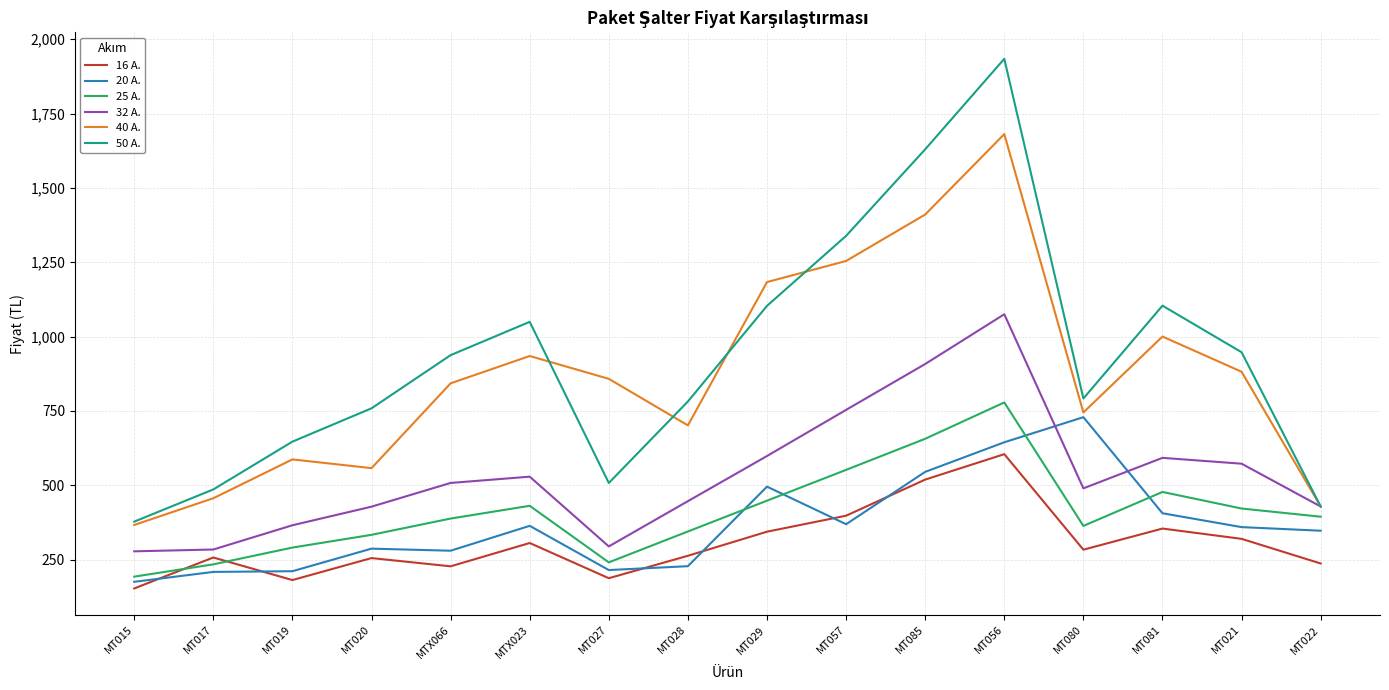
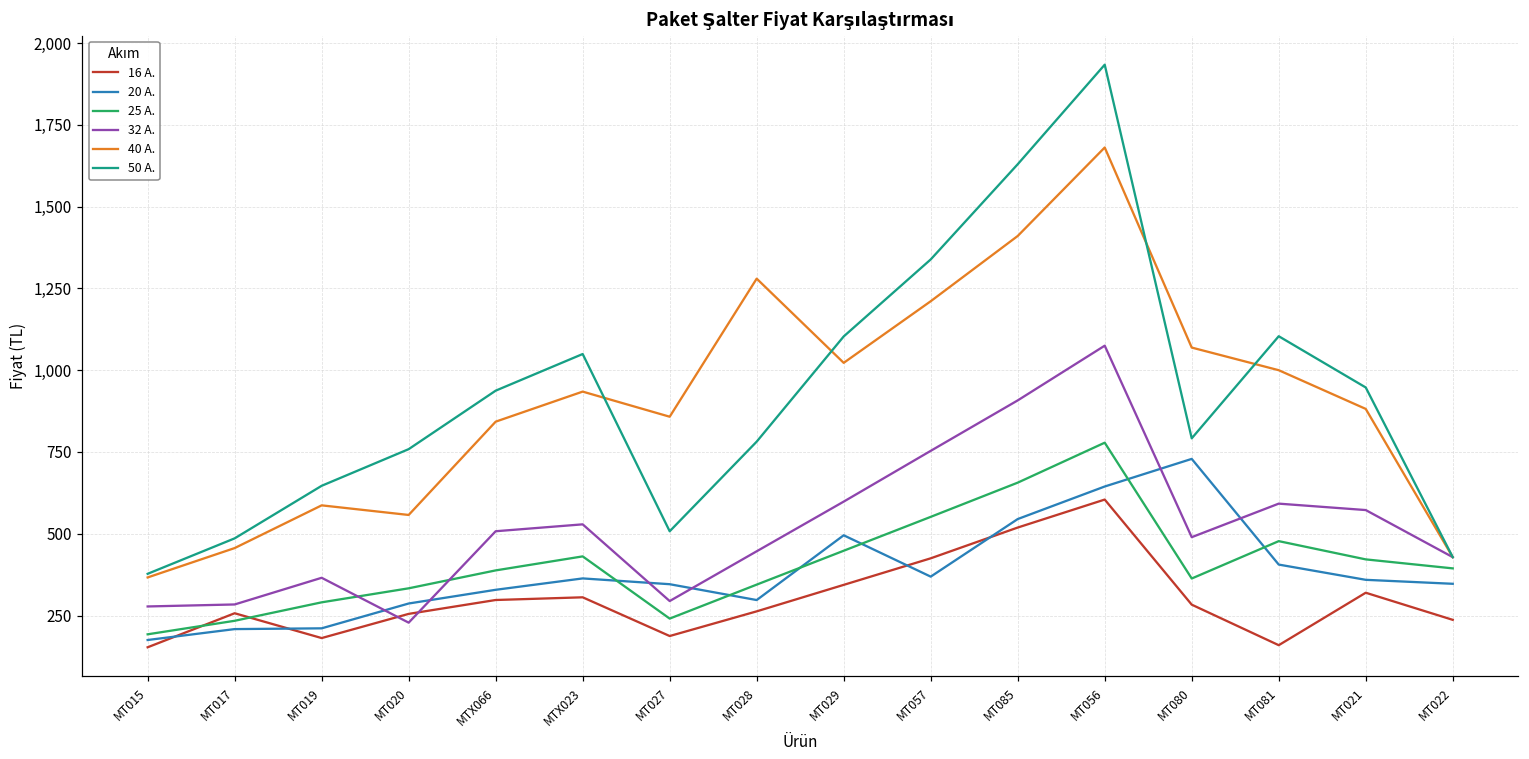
32 A., MT020: 430 -> 230
16 A., MTX066: 230 -> 300
20 A., MTX066: 280 -> 330
20 A., MT027: 210 -> 350
20 A., MT028: 230 -> 300
40 A., MT028: 700 -> 1,280
40 A., MT029: 1,180 -> 1,020
16 A., MT057: 400 -> 420
40 A., MT057: 1,250 -> 1,210
40 A., MT080: 740 -> 1,070
16 A., MT081: 350 -> 160
